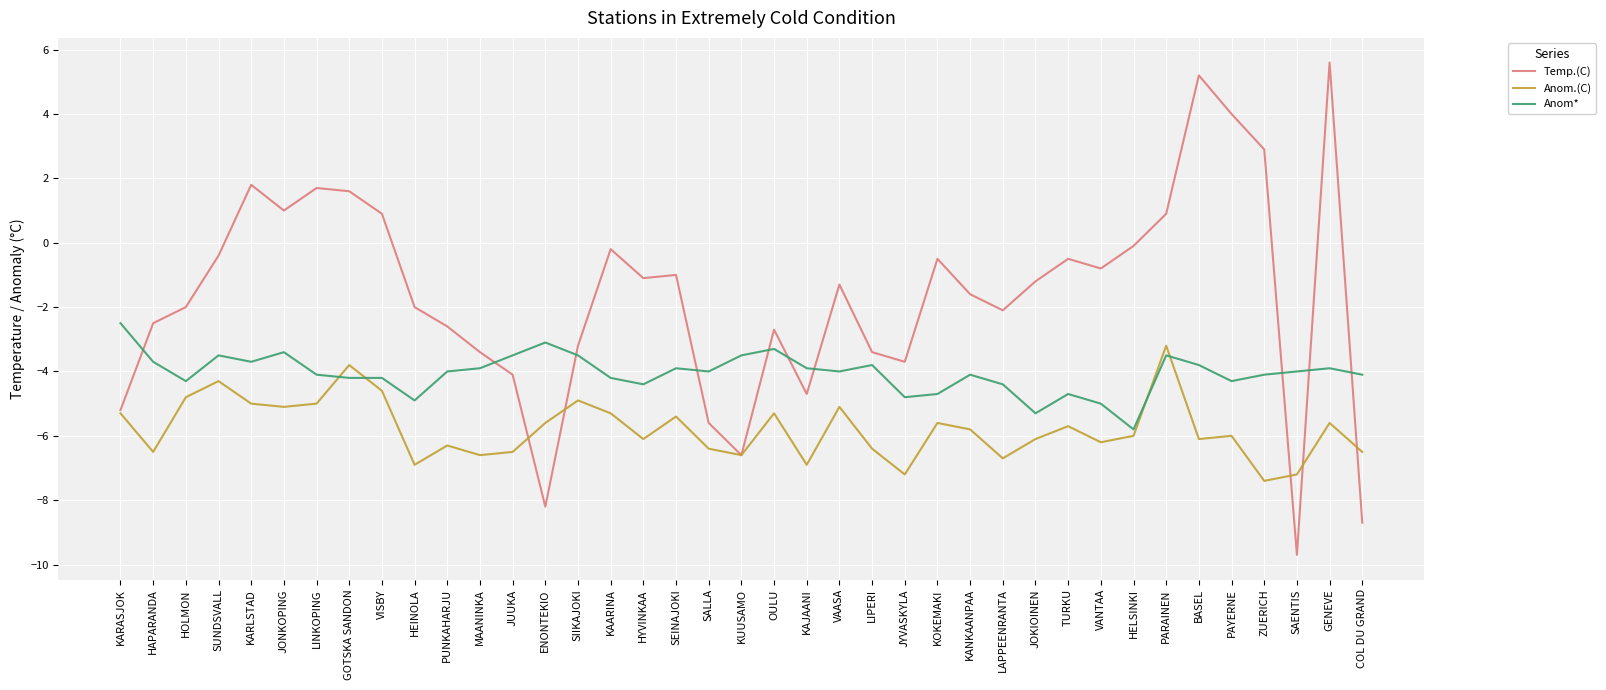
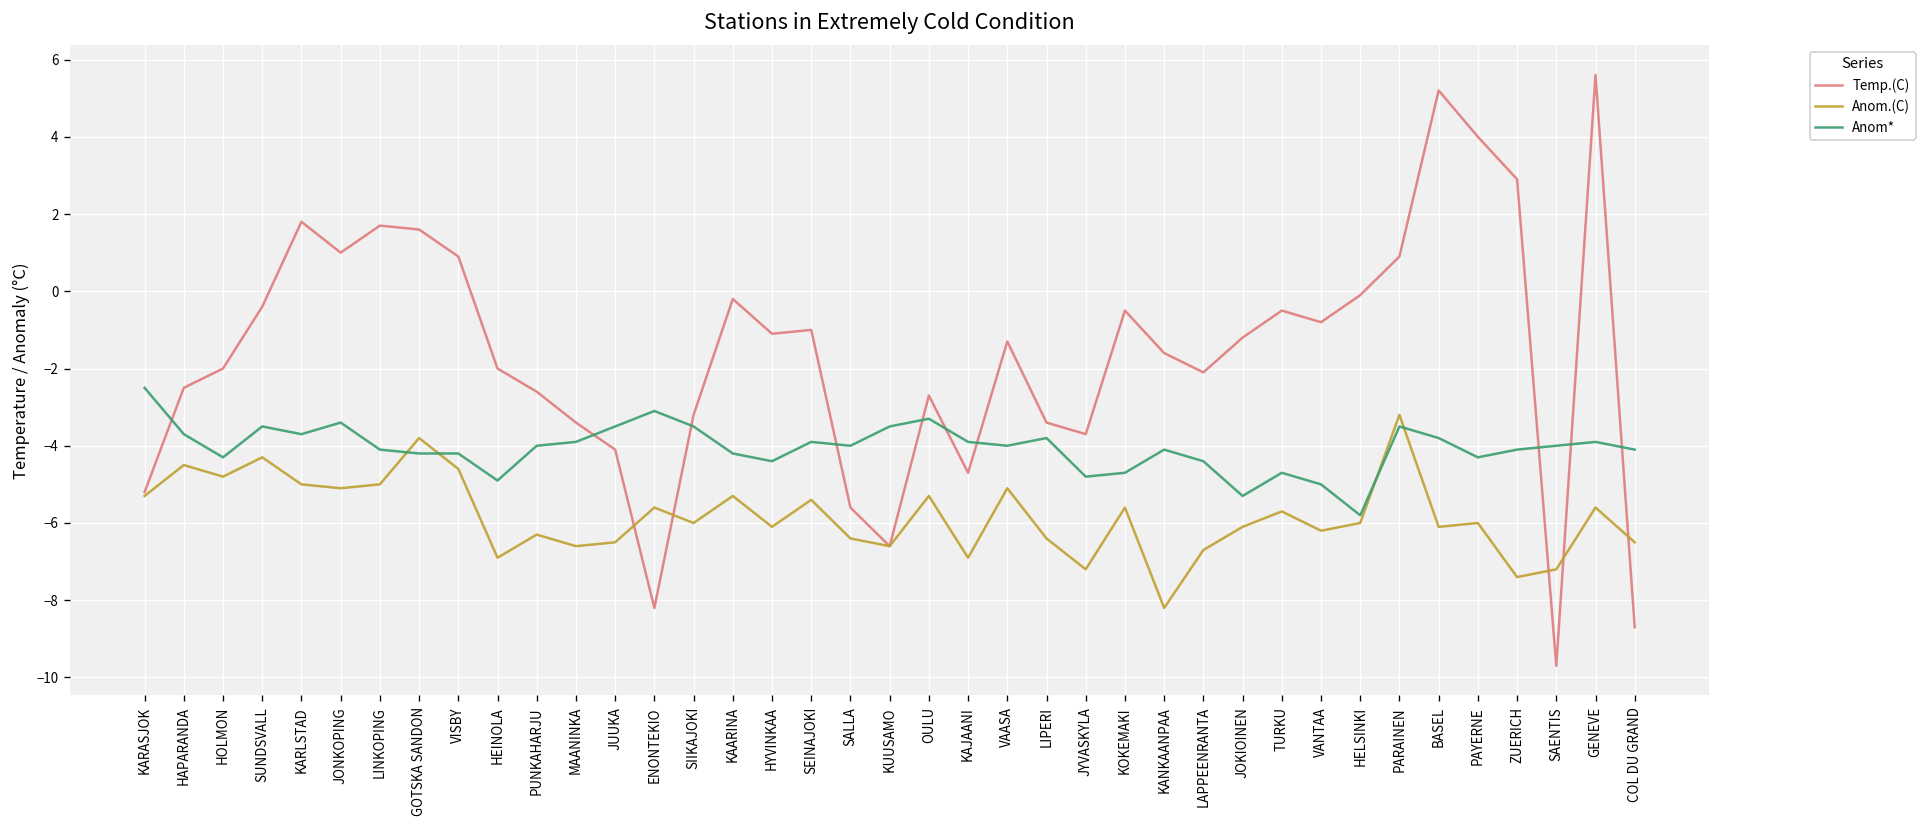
Anom.(C), HAPARANDA: -6.5 -> -4.5
Anom.(C), SIIKAJOKI: -4.9 -> -6.0
Anom.(C), KANKAANPAA: -5.8 -> -8.2
